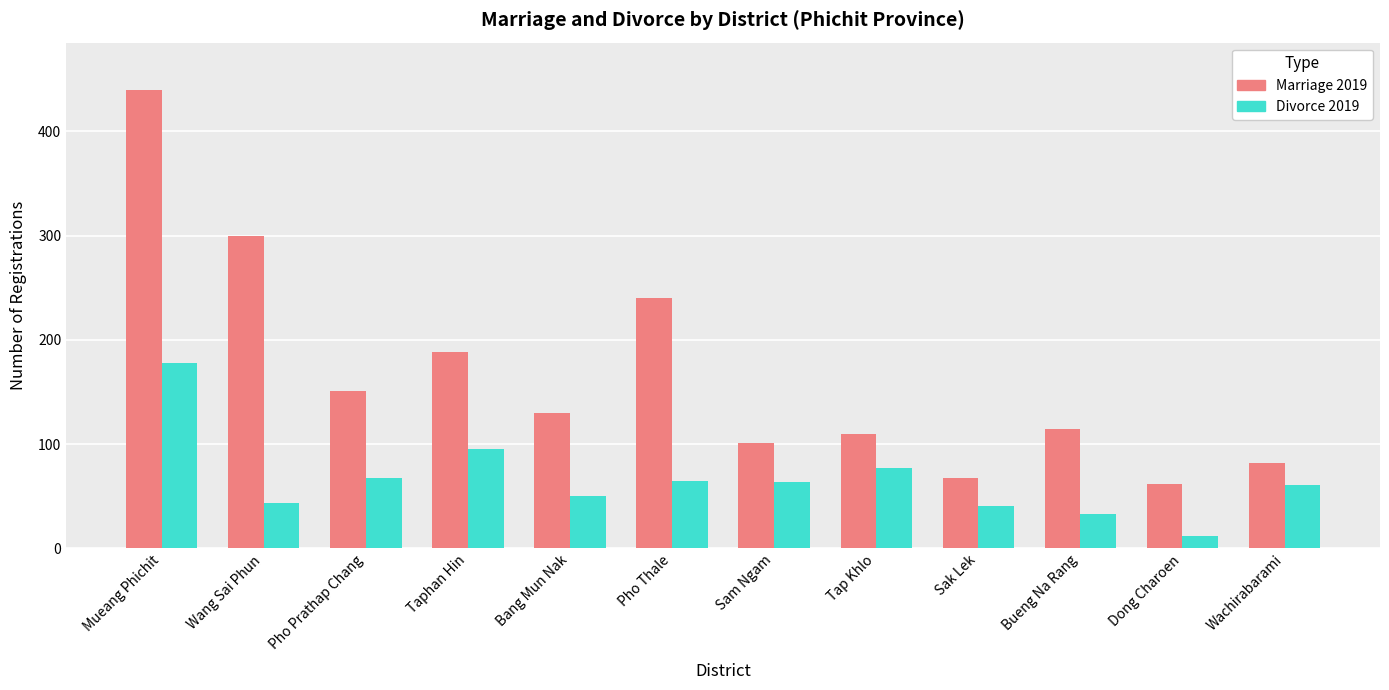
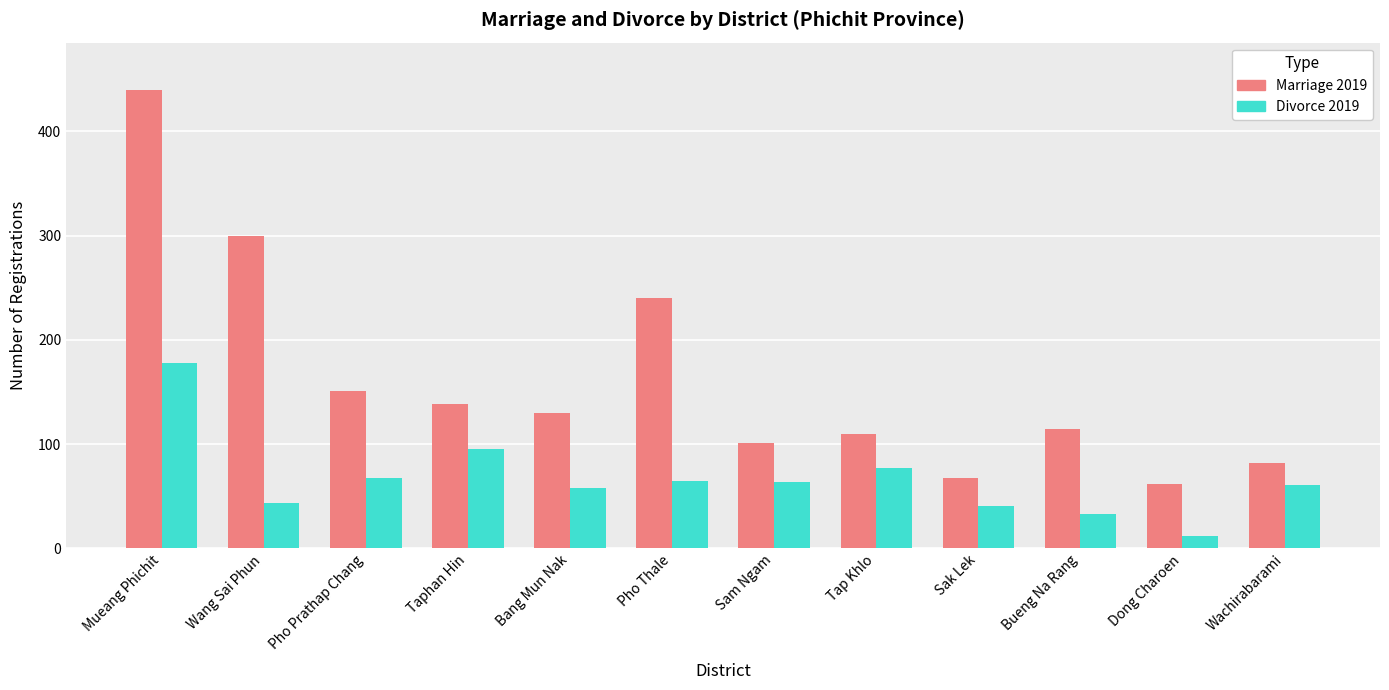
Marriage 2019, Taphan Hin: 188 -> 139
Divorce 2019, Bang Mun Nak: 50 -> 58
